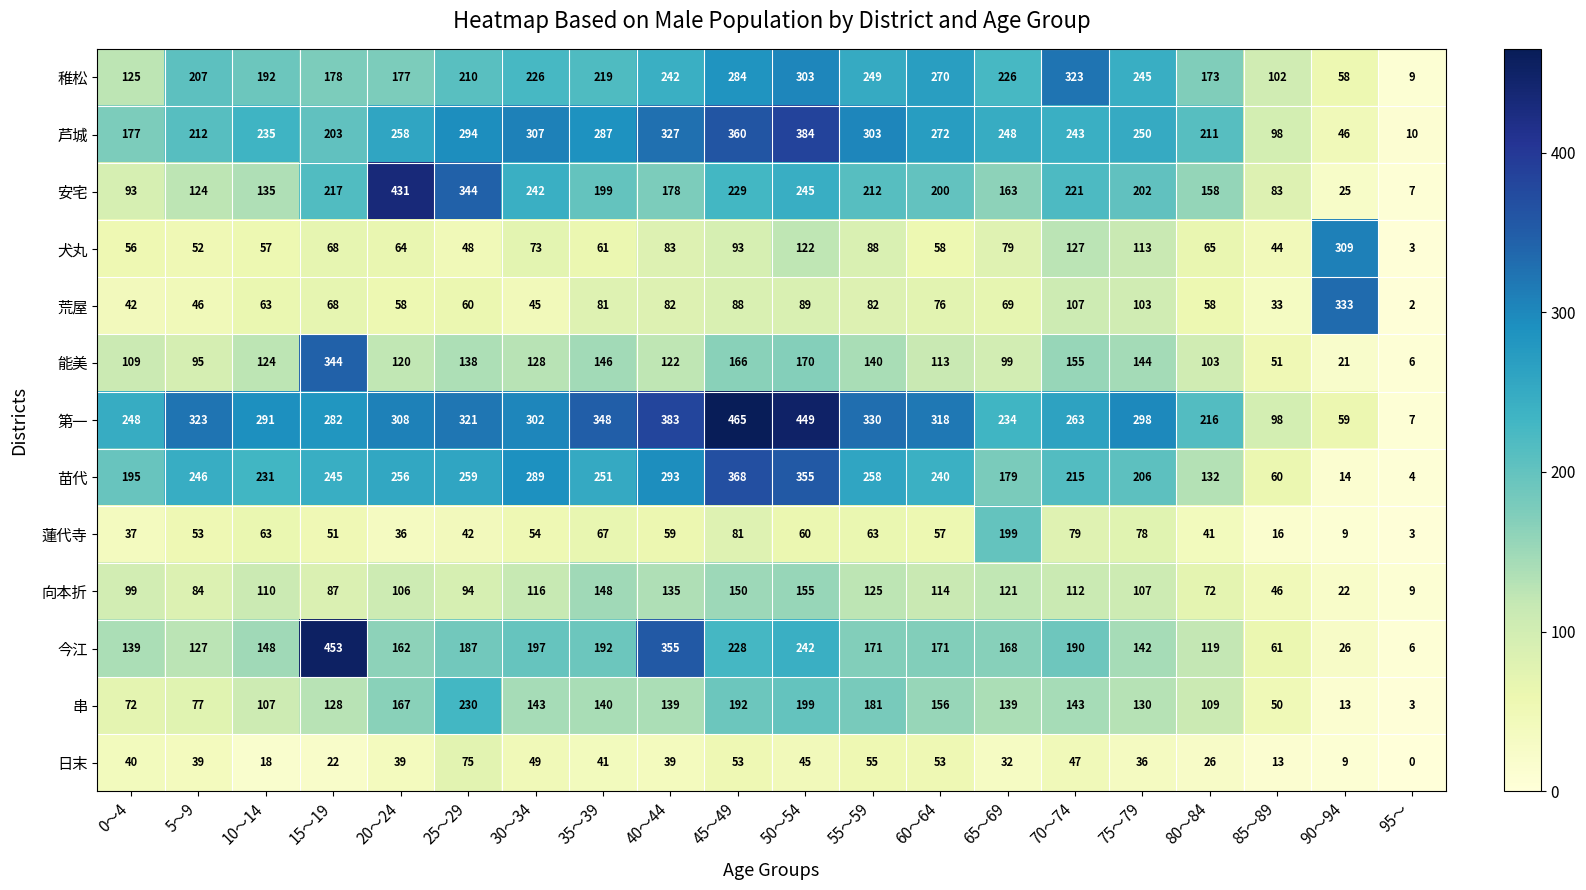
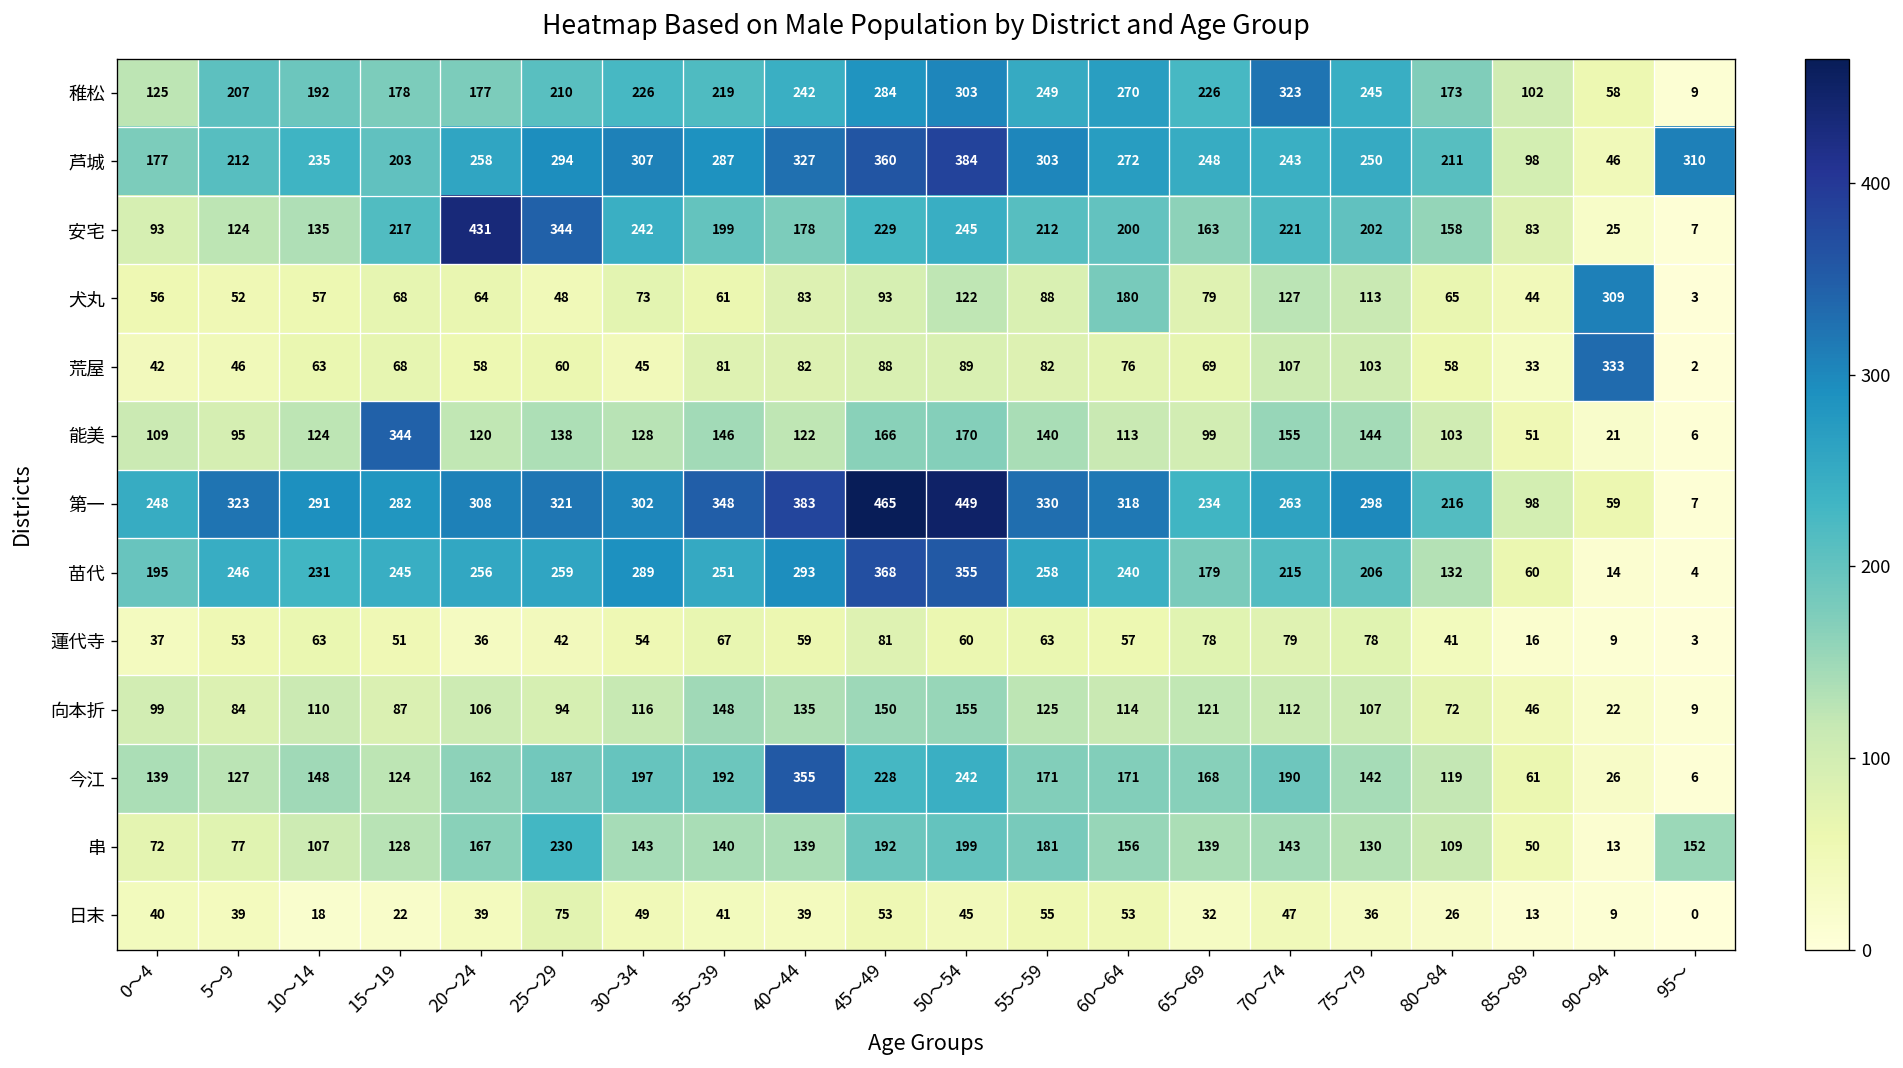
芦城, 95～: 10 -> 310
犬丸, 60～64: 58 -> 180
蓮代寺, 65～69: 199 -> 78
今江, 15～19: 453 -> 124
串, 95～: 3 -> 152
